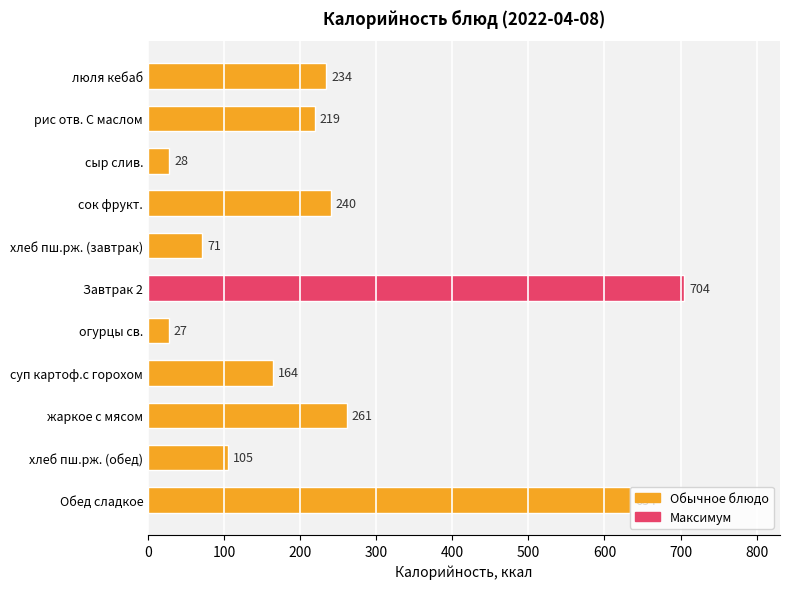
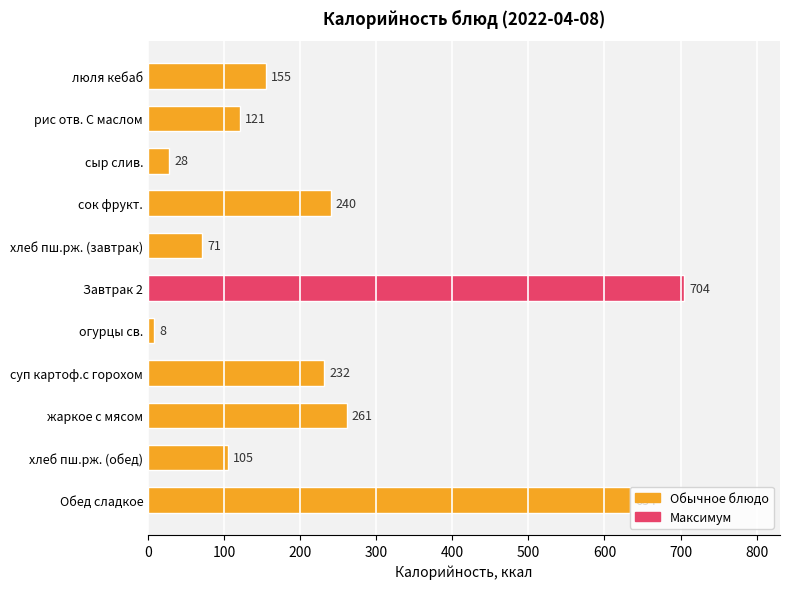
люля кебаб: 234 -> 155
рис отв. С маслом: 219 -> 121
огурцы св.: 27 -> 8
суп картоф.с горохом: 164 -> 232
